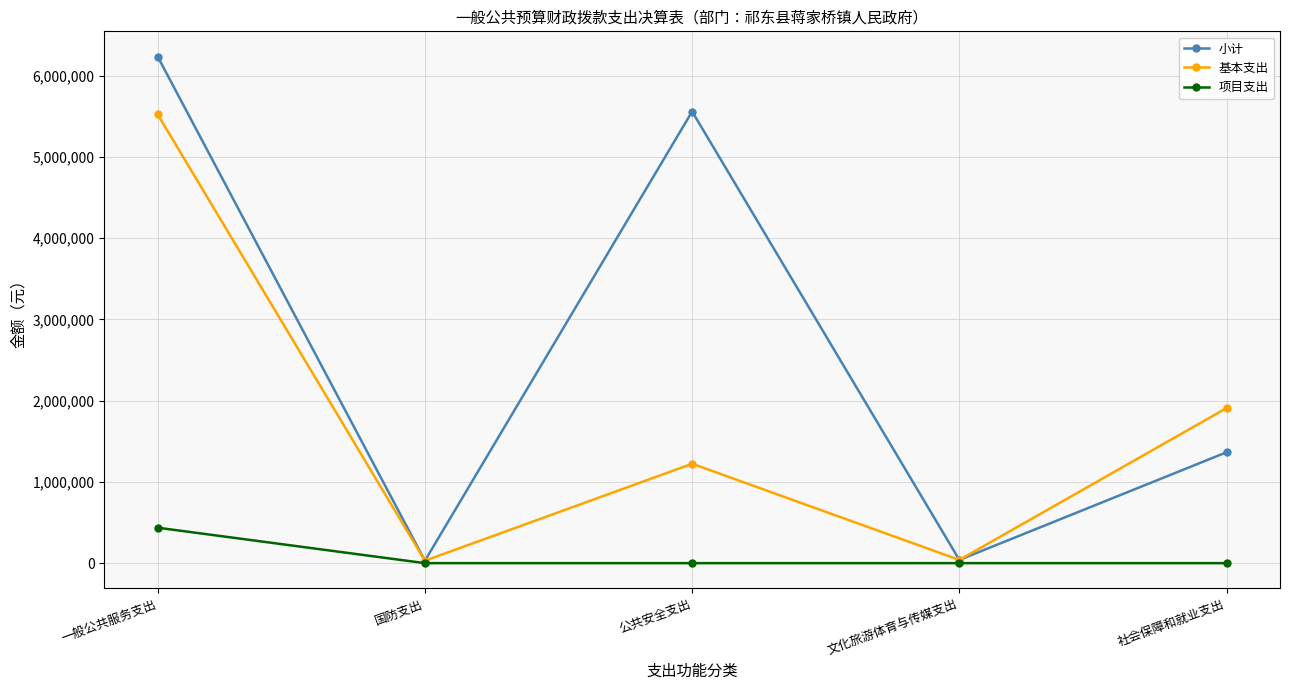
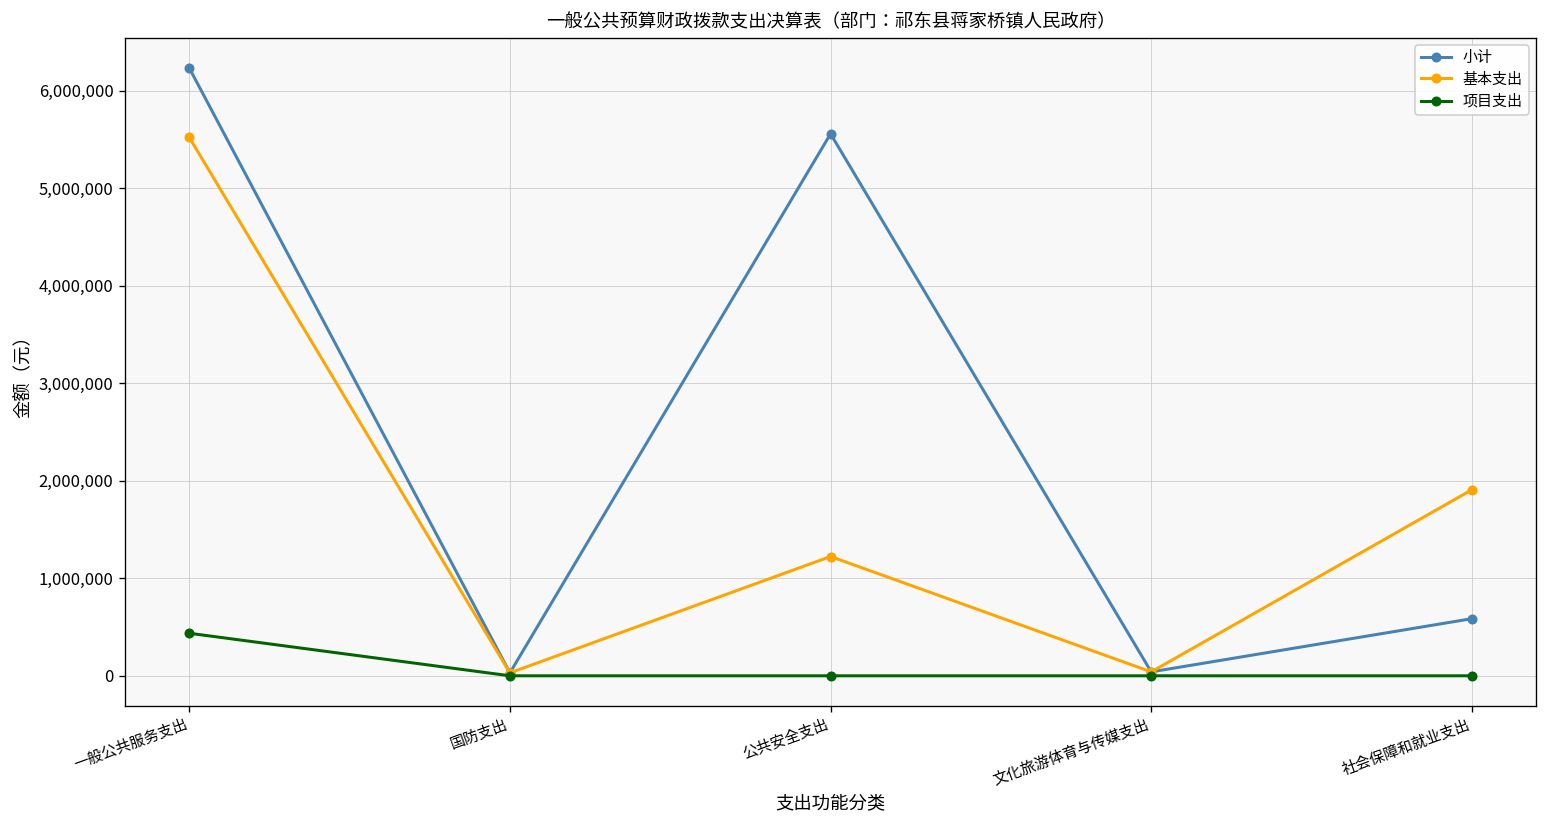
小计, 社会保障和就业支出: 1,400,000 -> 600,000
